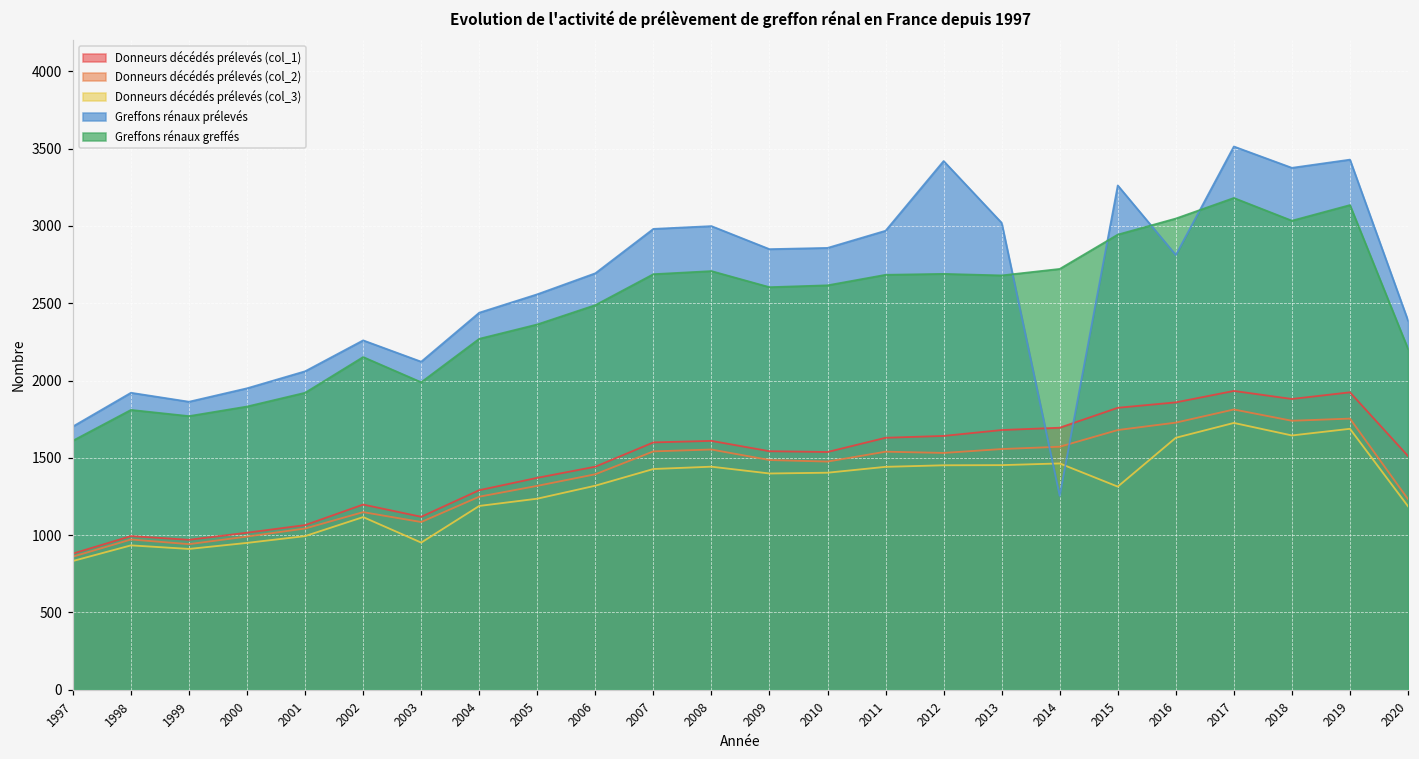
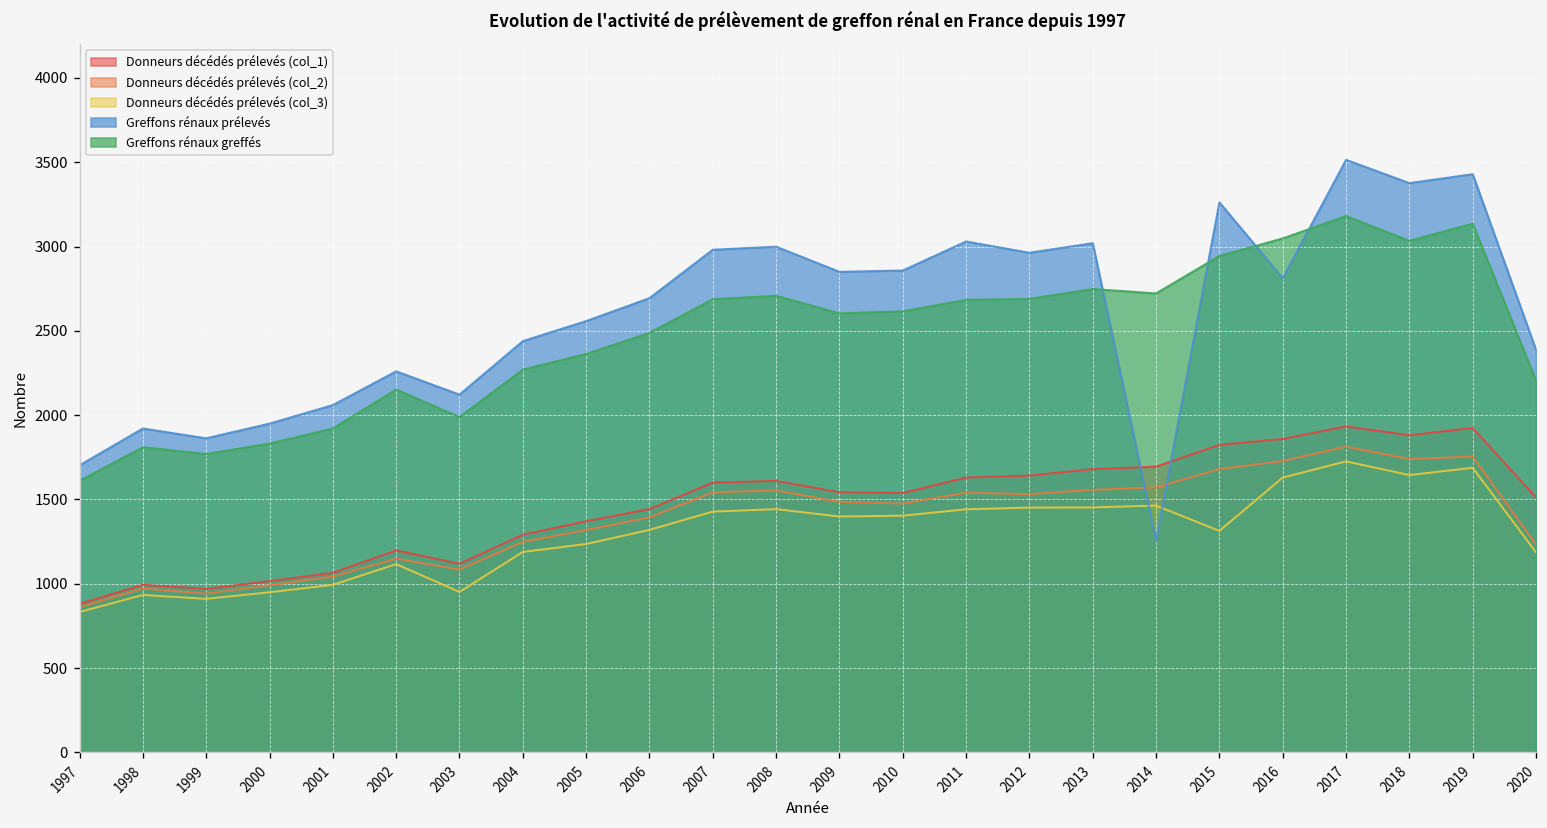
Greffons rénaux prélevés, 2011: 2970 -> 3030
Greffons rénaux prélevés, 2012: 3420 -> 2960
Greffons rénaux greffés, 2013: 2680 -> 2750
